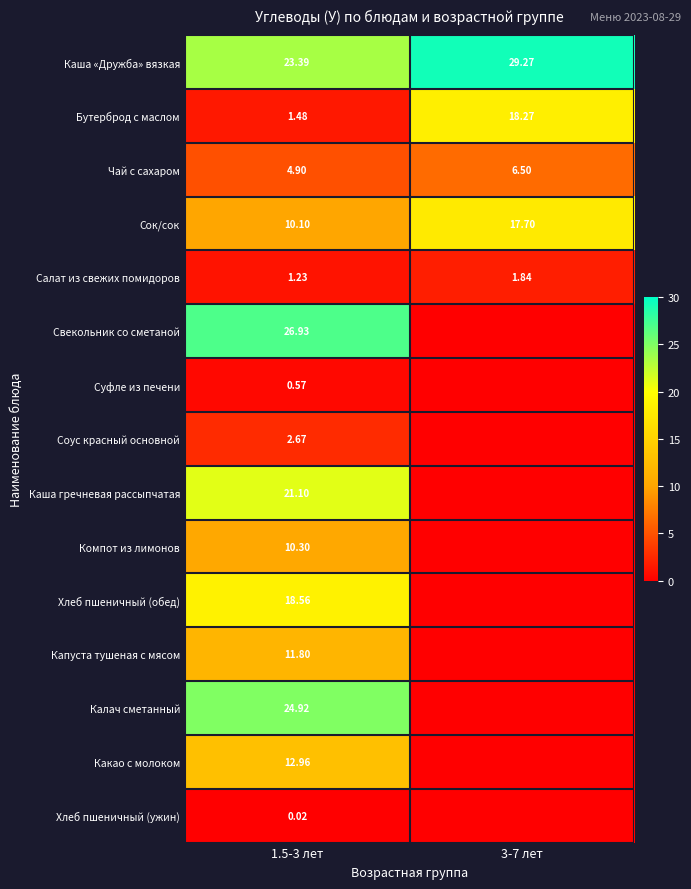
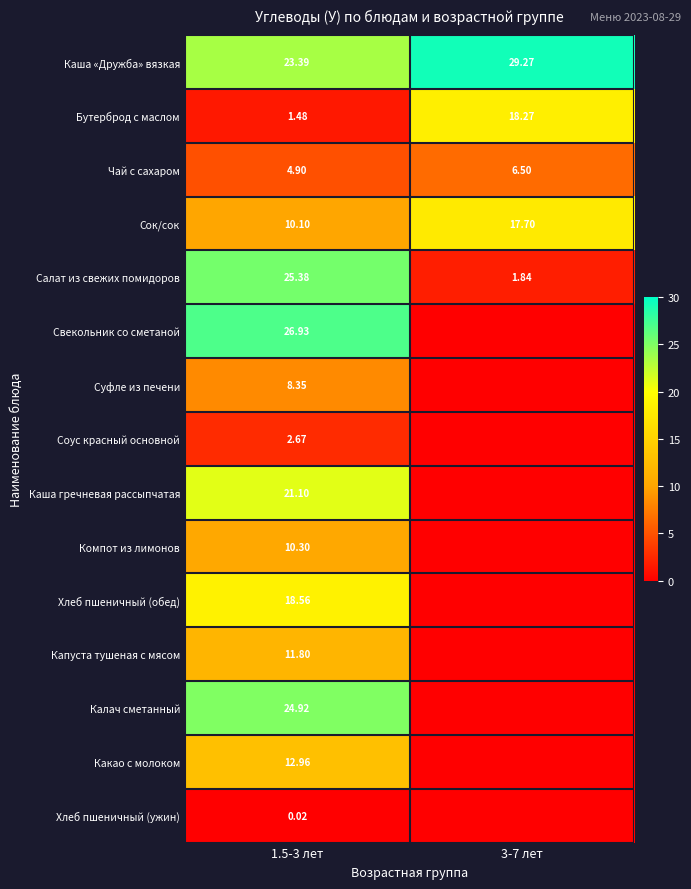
Салат из свежих помидоров, 1.5-3 лет: 1.23 -> 25.38
Суфле из печени, 1.5-3 лет: 0.57 -> 8.35
